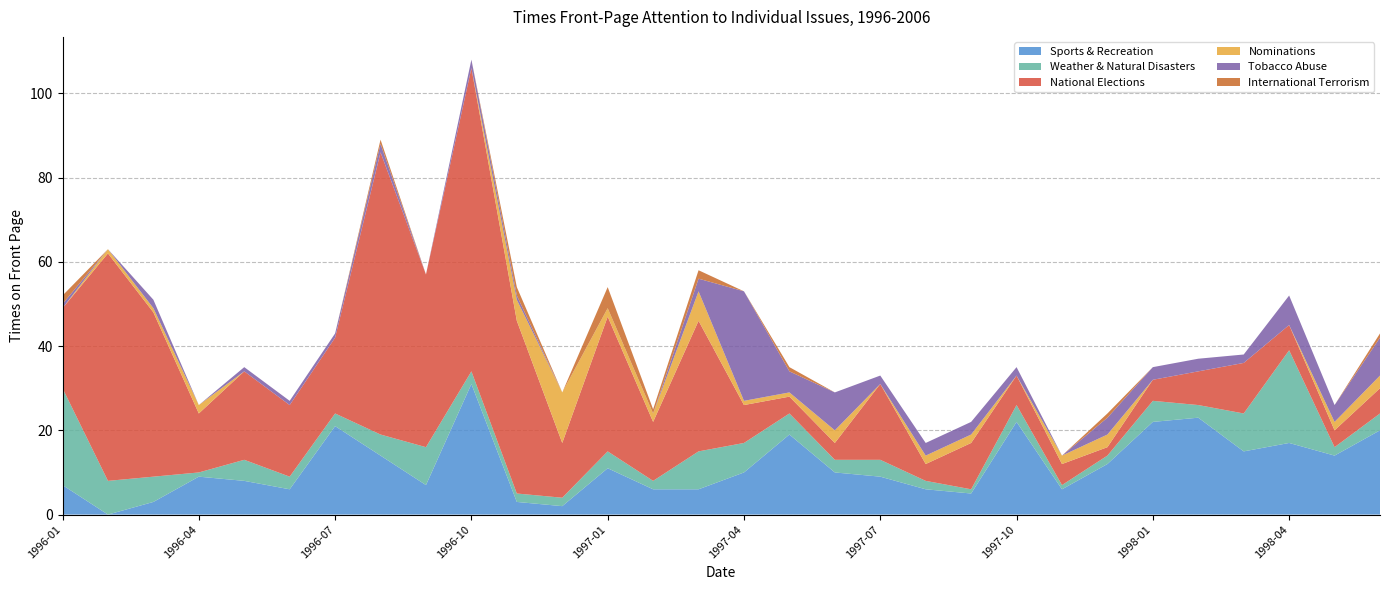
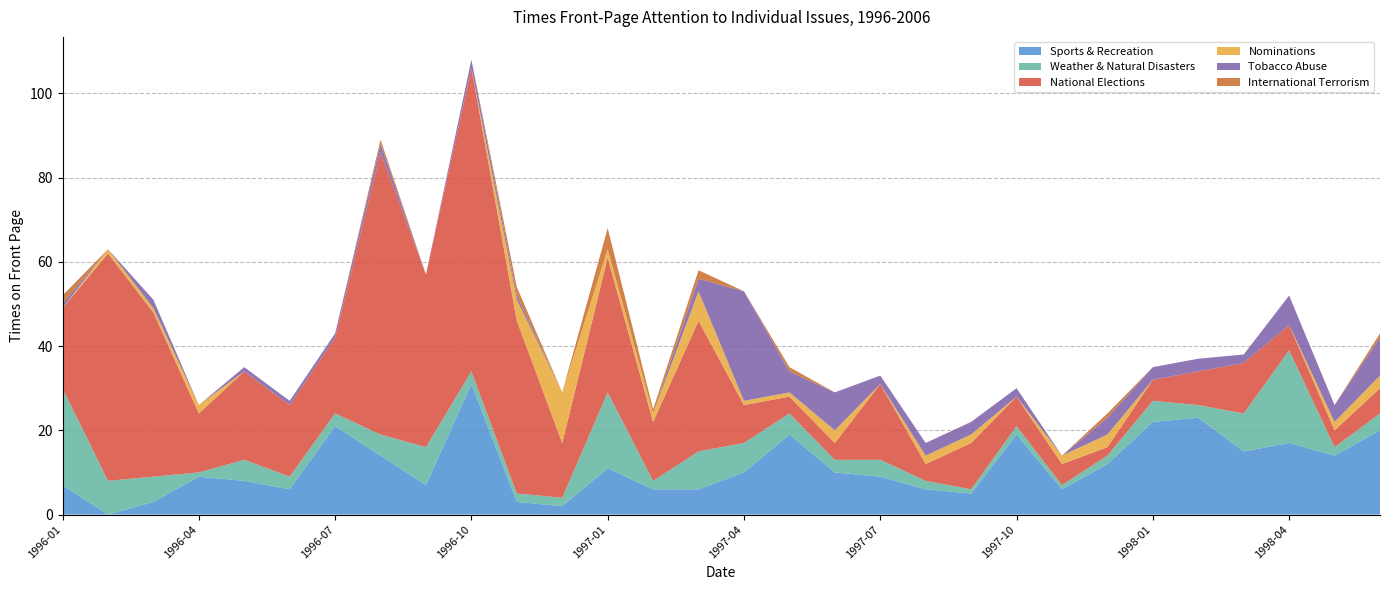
Weather & Natural Disasters, 1997-01: 4 -> 18
Sports & Recreation, 1997-10: 22 -> 19
Weather & Natural Disasters, 1997-10: 4 -> 2
